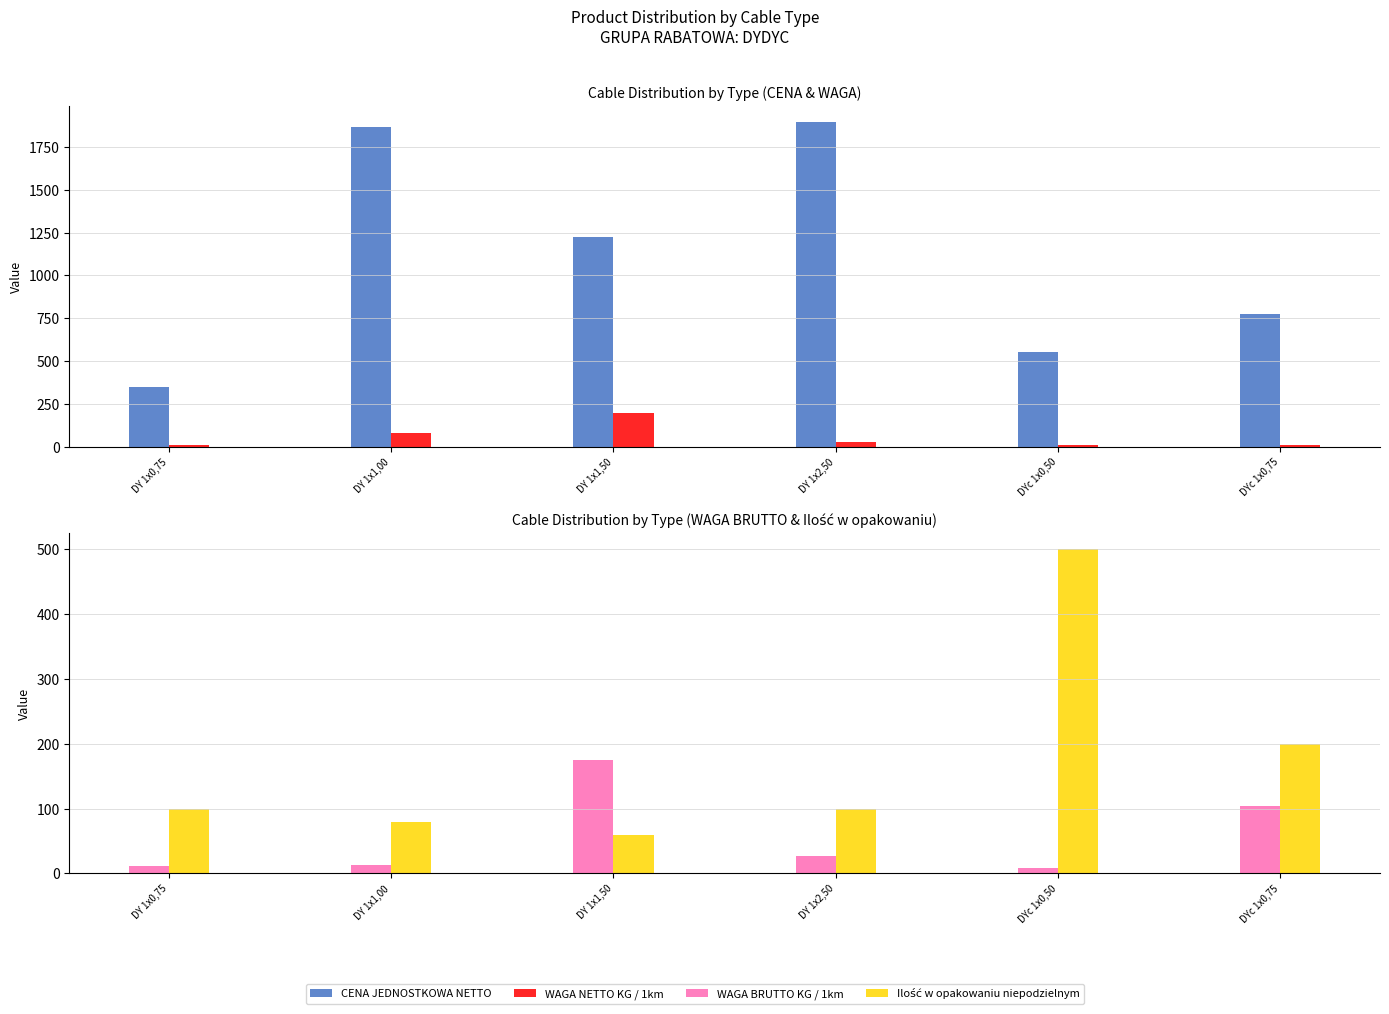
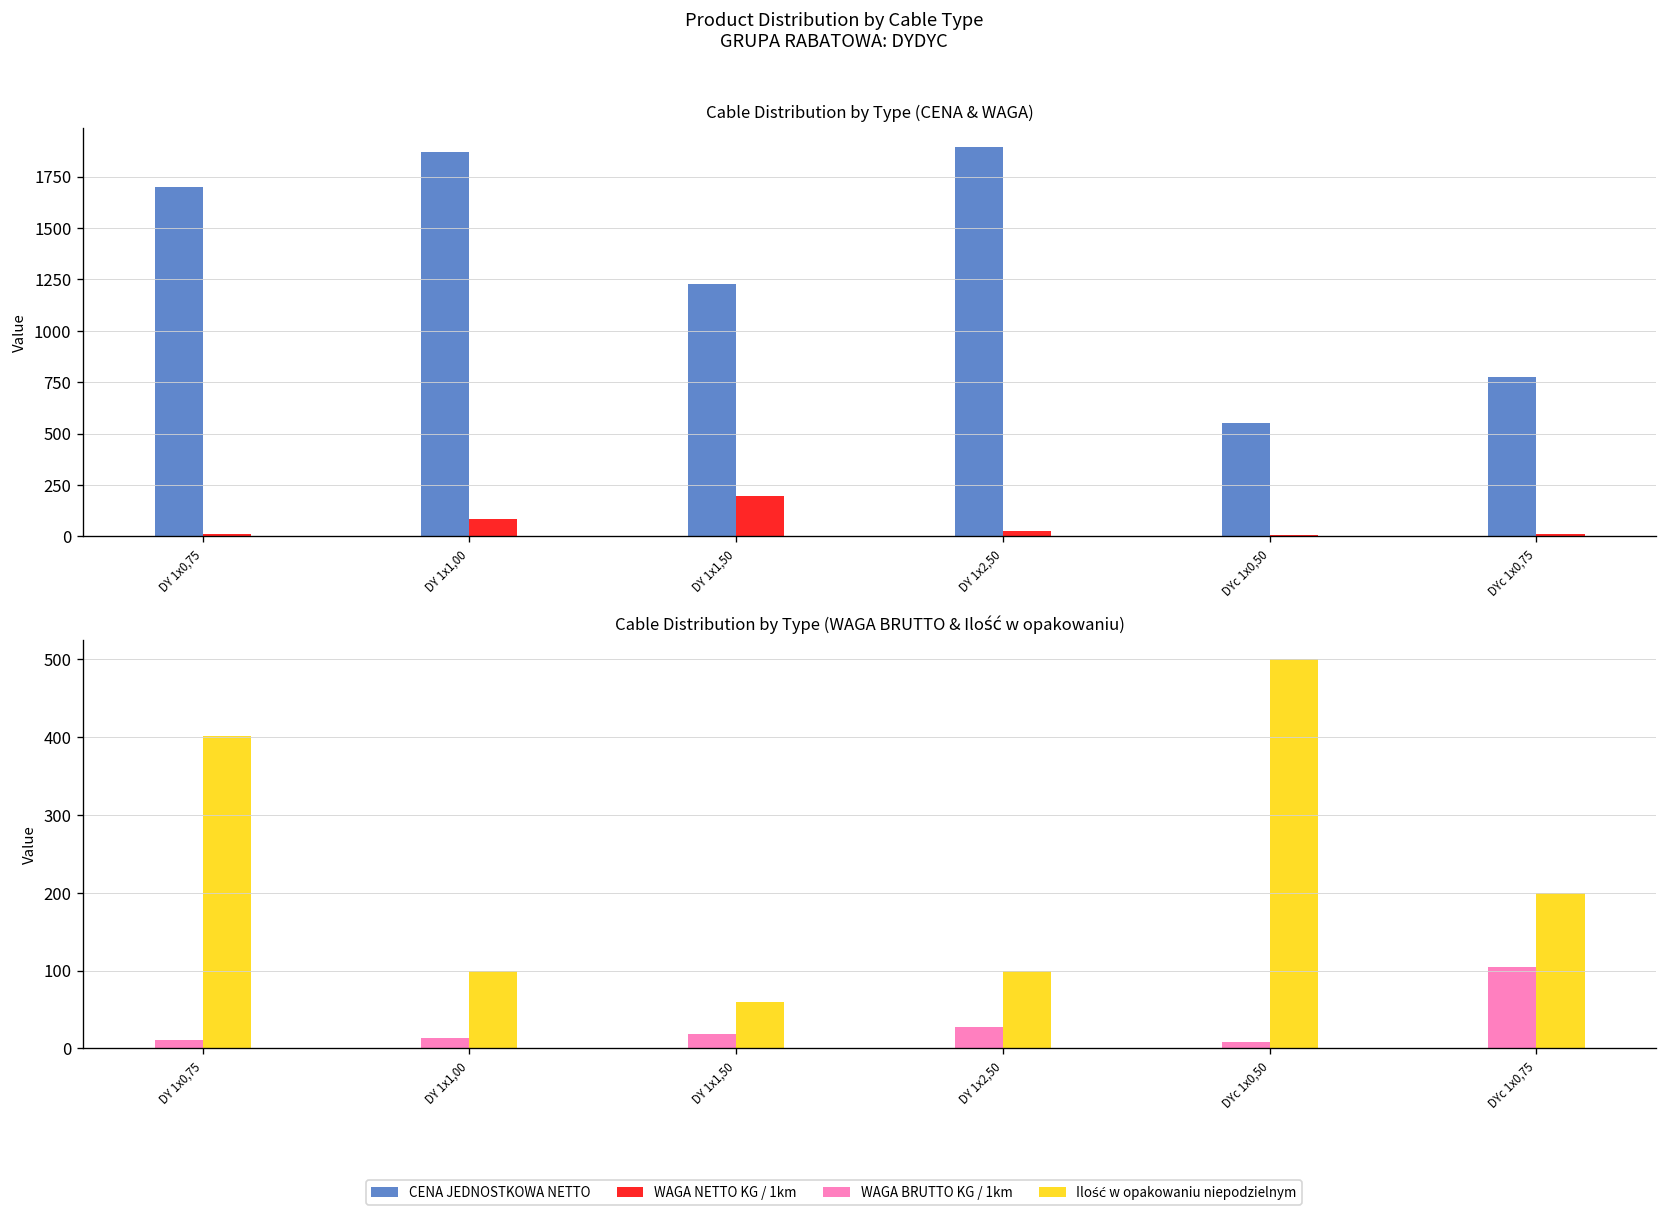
Cable Distribution by Type (CENA & WAGA), CENA JEDNOSTKOWA NETTO, DY 1x0,75: 350 -> 1700
Cable Distribution by Type (WAGA BRUTTO & Ilość w opakowaniu), Ilość w opakowaniu niepodzielnym, DY 1x0,75: 100 -> 400
Cable Distribution by Type (WAGA BRUTTO & Ilość w opakowaniu), Ilość w opakowaniu niepodzielnym, DY 1x1,00: 80 -> 100
Cable Distribution by Type (WAGA BRUTTO & Ilość w opakowaniu), WAGA BRUTTO KG / 1km, DY 1x1,50: 170 -> 20
